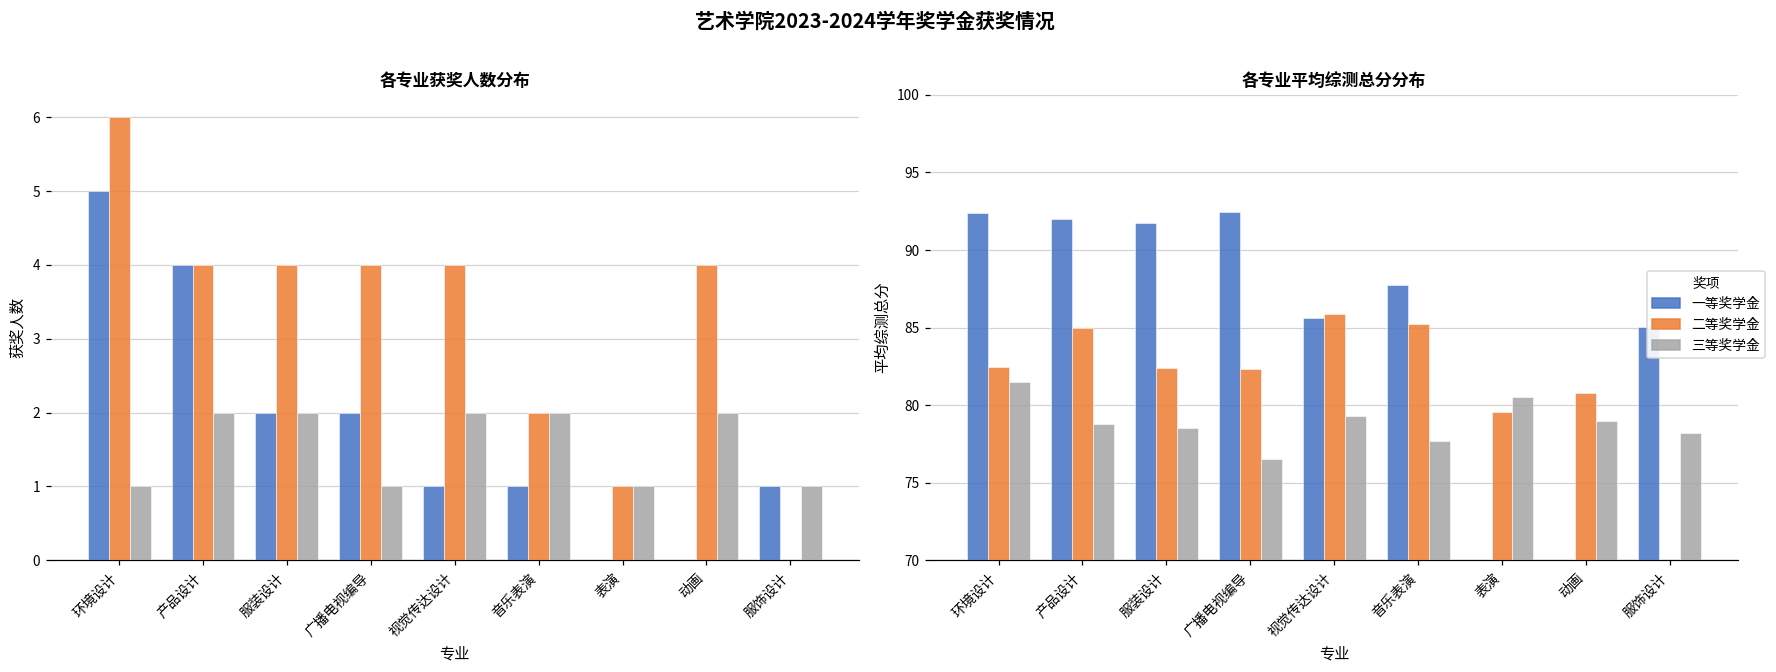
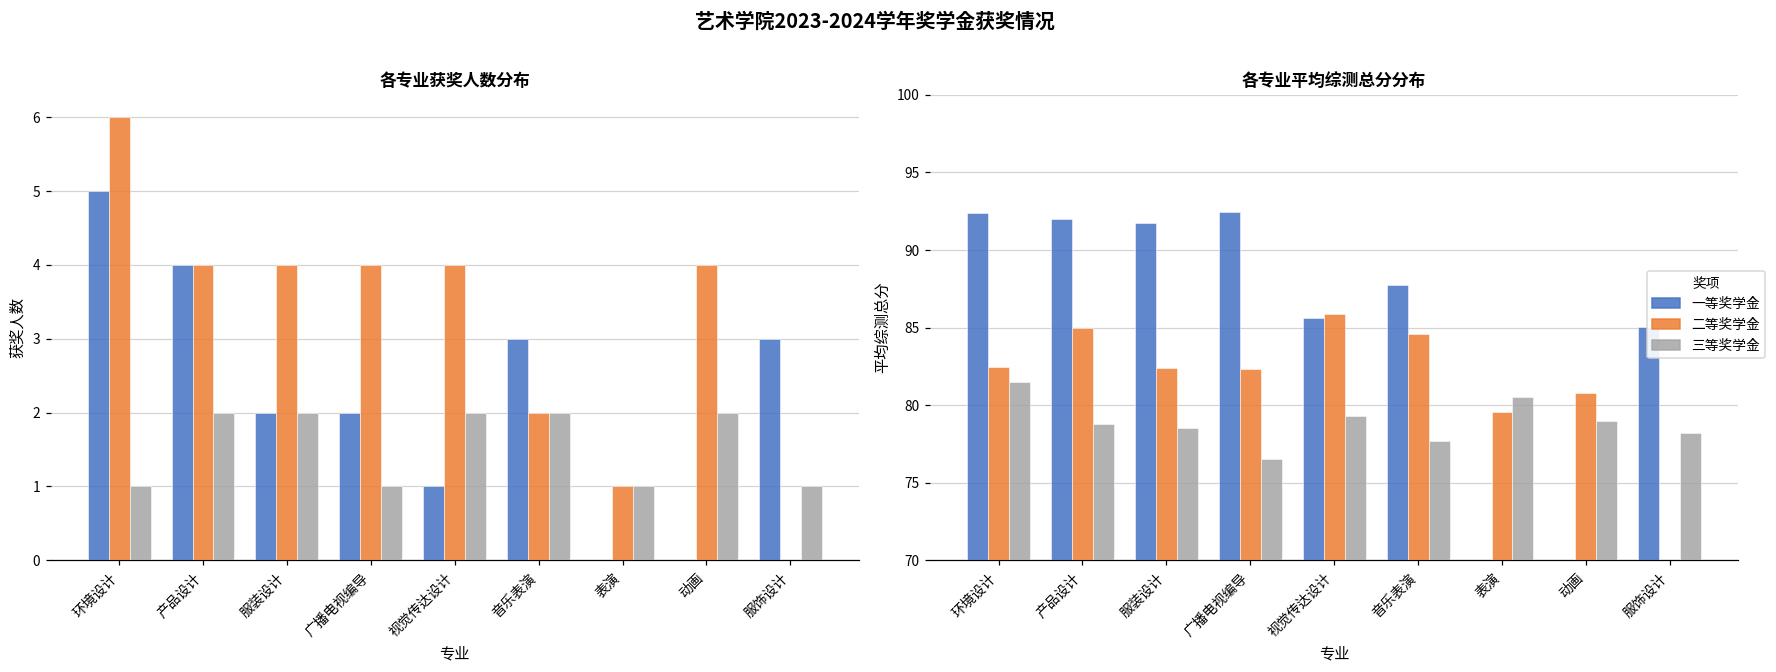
各专业获奖人数分布, 一等奖学金, 音乐表演: 1 -> 3
各专业获奖人数分布, 一等奖学金, 服饰设计: 1 -> 3
各专业平均综测总分分布, 二等奖学金, 音乐表演: 85.3 -> 84.6
